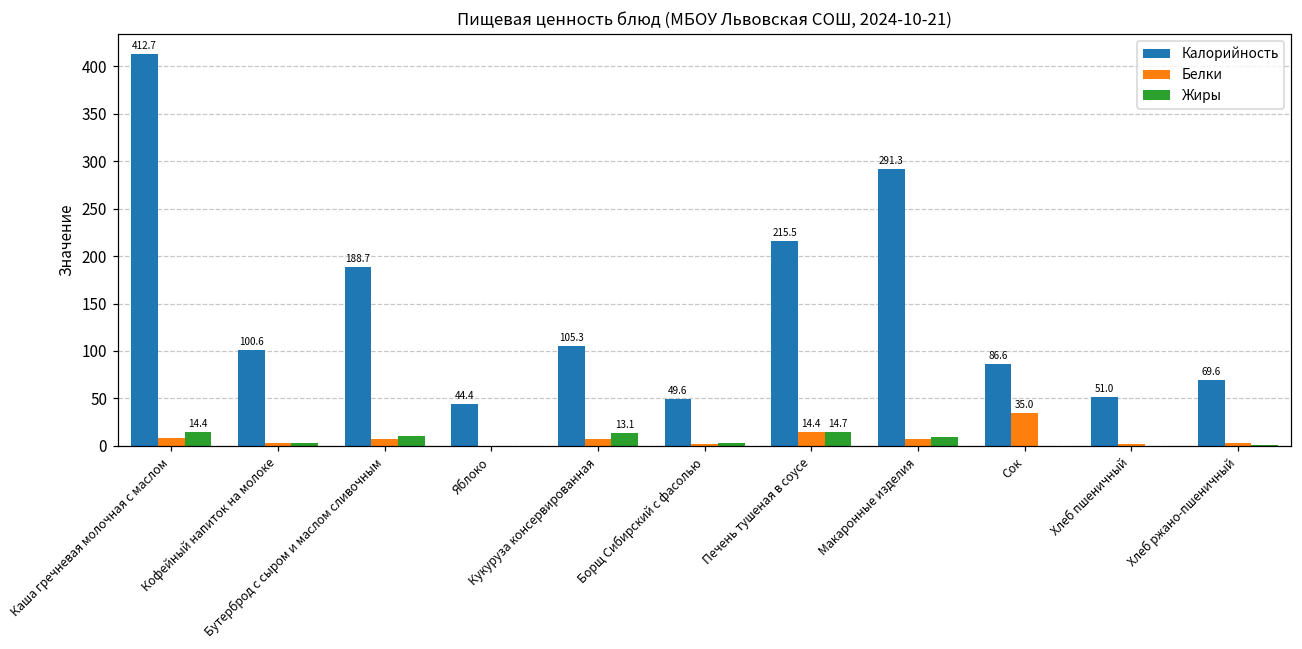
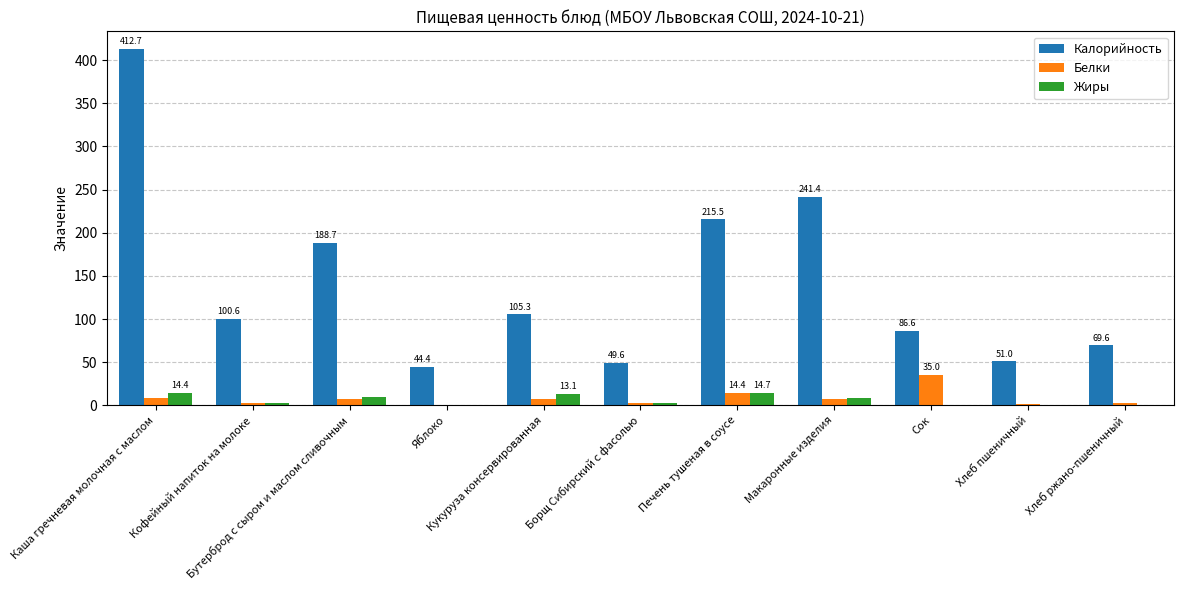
Калорийность, Макаронные изделия: 291.3 -> 241.4
